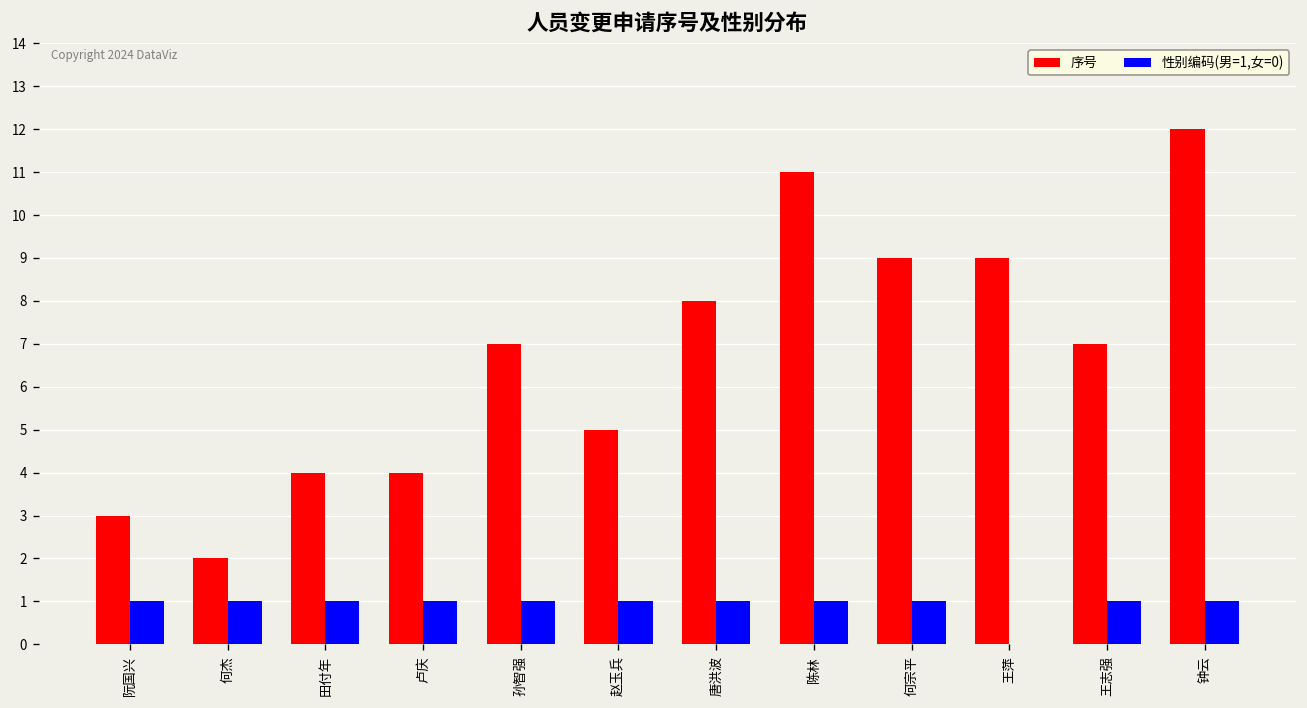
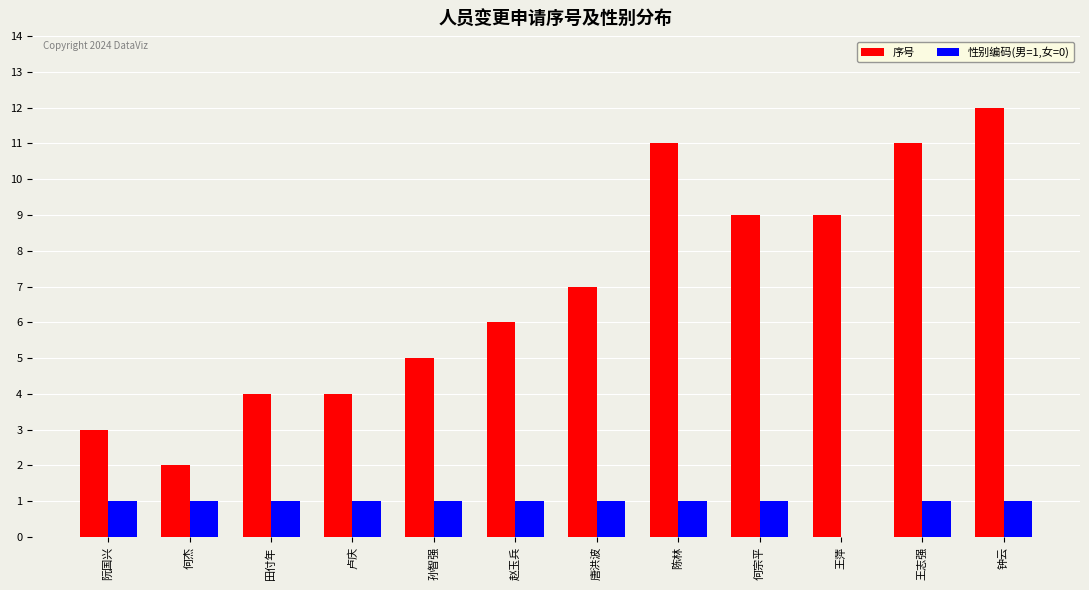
序号, 孙智强: 7 -> 5
序号, 赵玉兵: 5 -> 6
序号, 唐洪波: 8 -> 7
序号, 王志强: 7 -> 11
